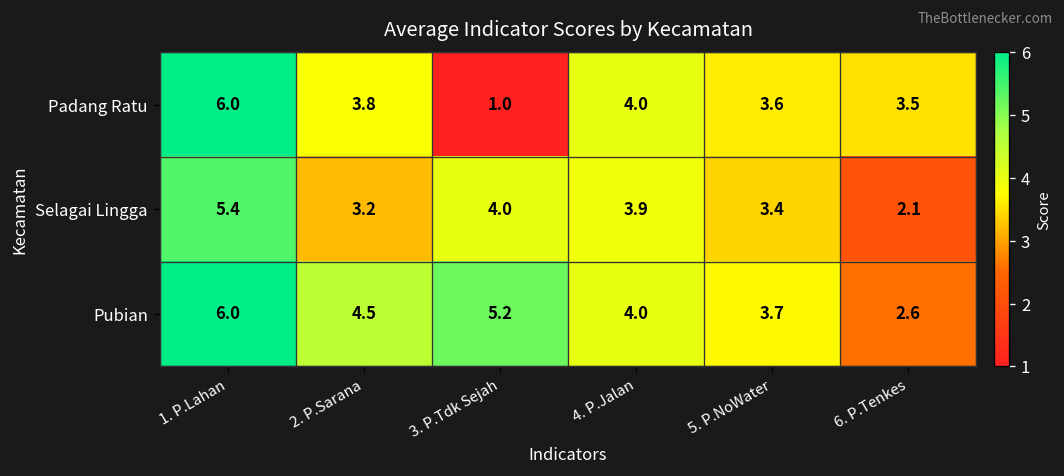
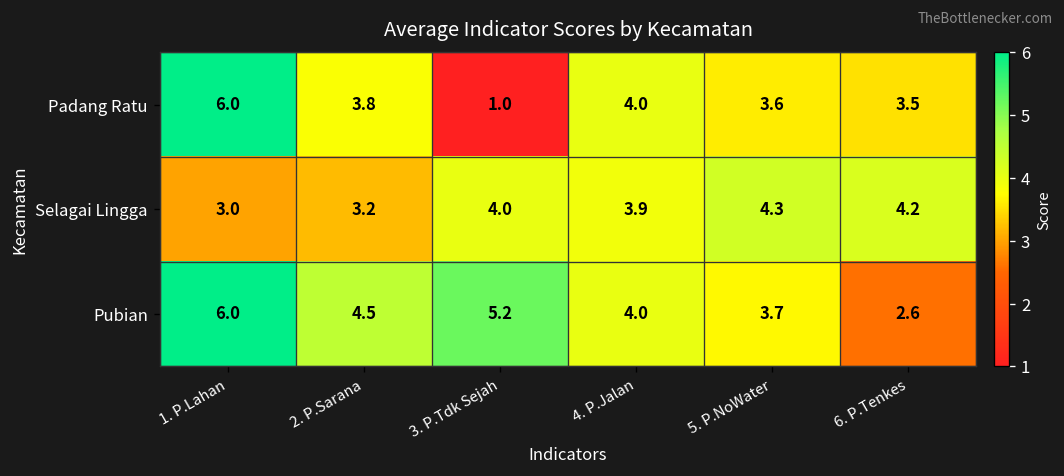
Selagai Lingga, 1. P.Lahan: 5.4 -> 3.0
Selagai Lingga, 5. P.NoWater: 3.4 -> 4.3
Selagai Lingga, 6. P.Tenkes: 2.1 -> 4.2
